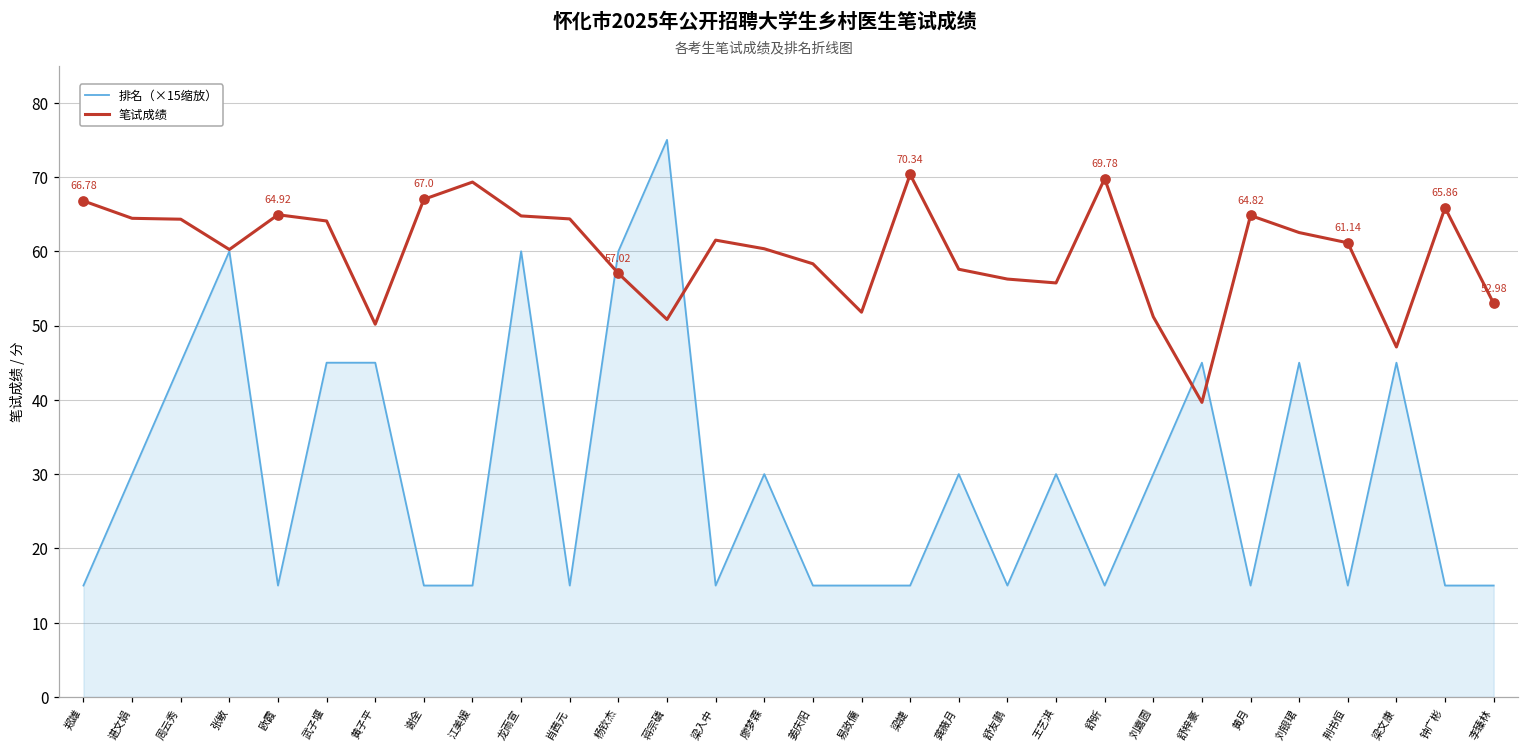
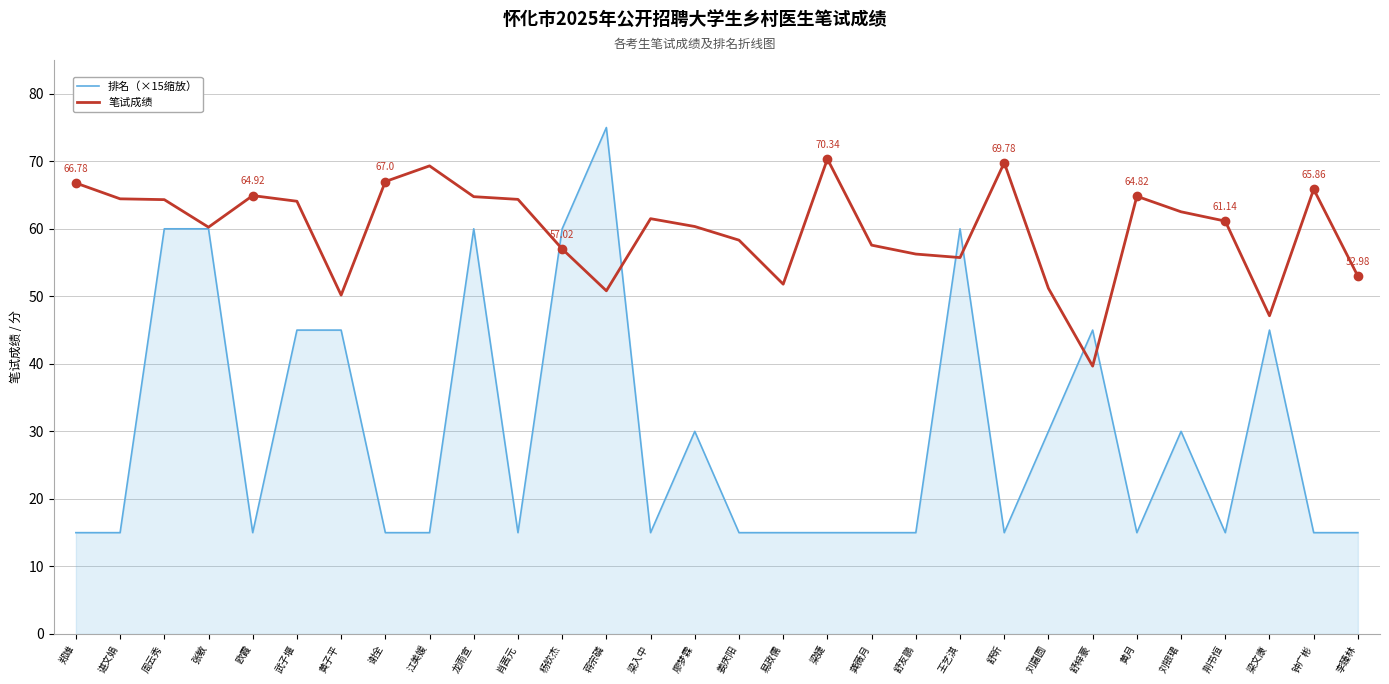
排名（×15缩放）, 谌文娟: 30 -> 15
排名（×15缩放）, 周云秀: 45 -> 60
排名（×15缩放）, 龚薇月: 30 -> 15
排名（×15缩放）, 王艺淇: 30 -> 60
排名（×15缩放）, 刘银珺: 45 -> 30
